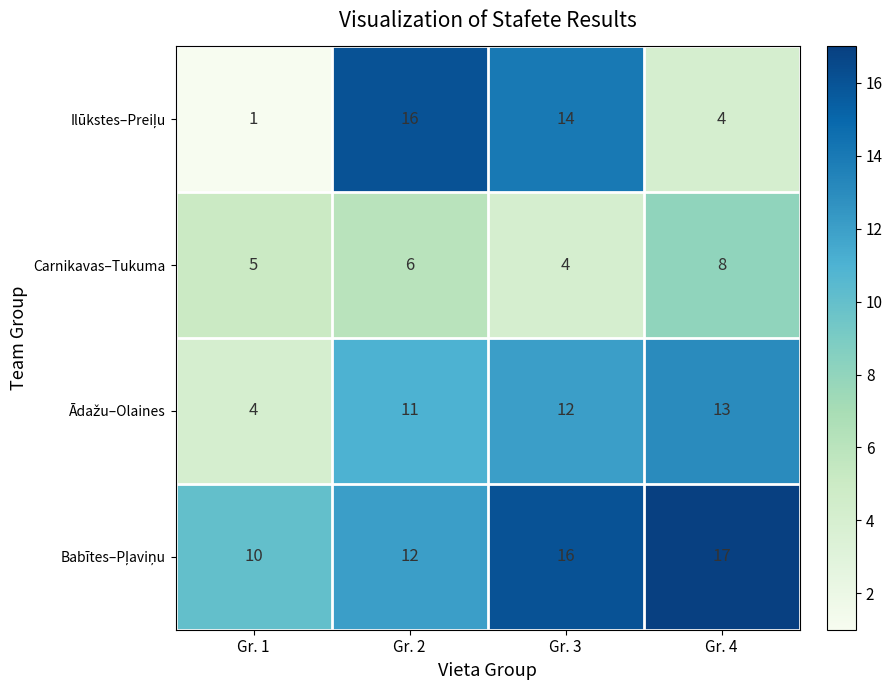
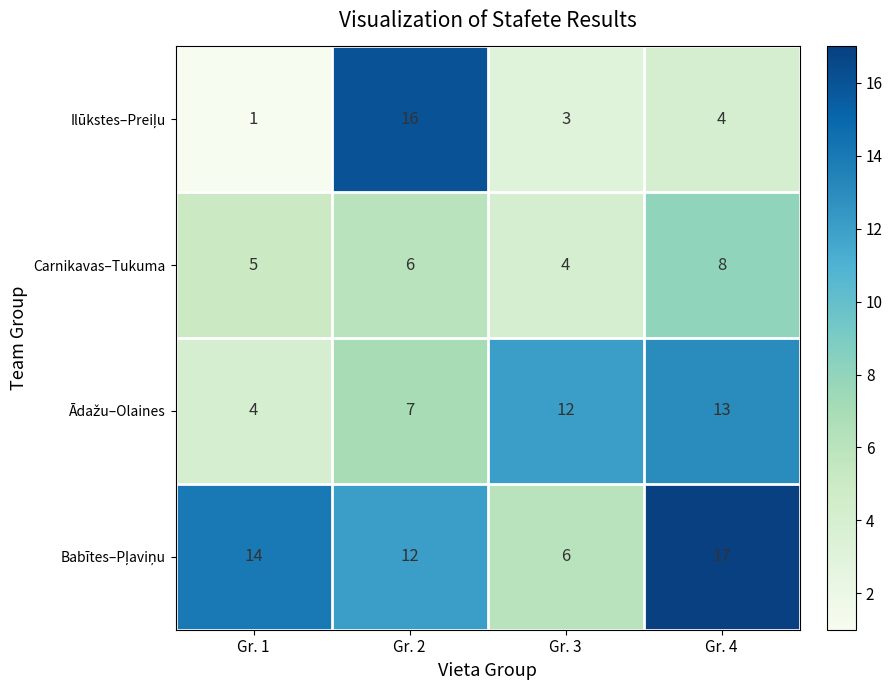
Ilūkstes–Preiļu, Gr. 3: 14 -> 3
Ādažu–Olaines, Gr. 2: 11 -> 7
Babītes–Pļaviņu, Gr. 1: 10 -> 14
Babītes–Pļaviņu, Gr. 3: 16 -> 6
